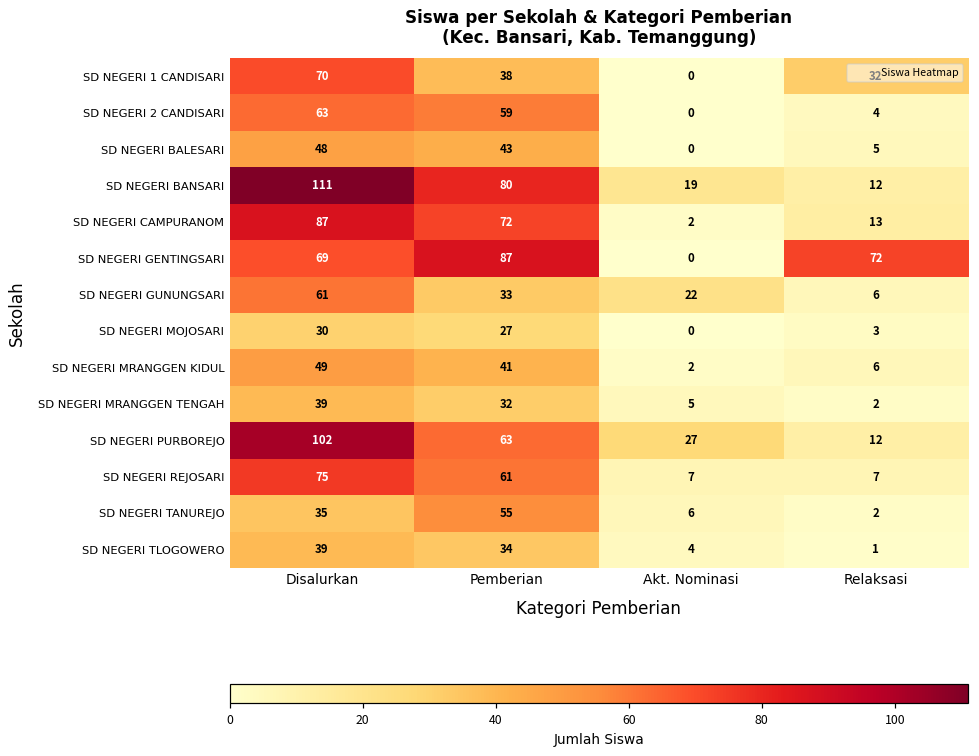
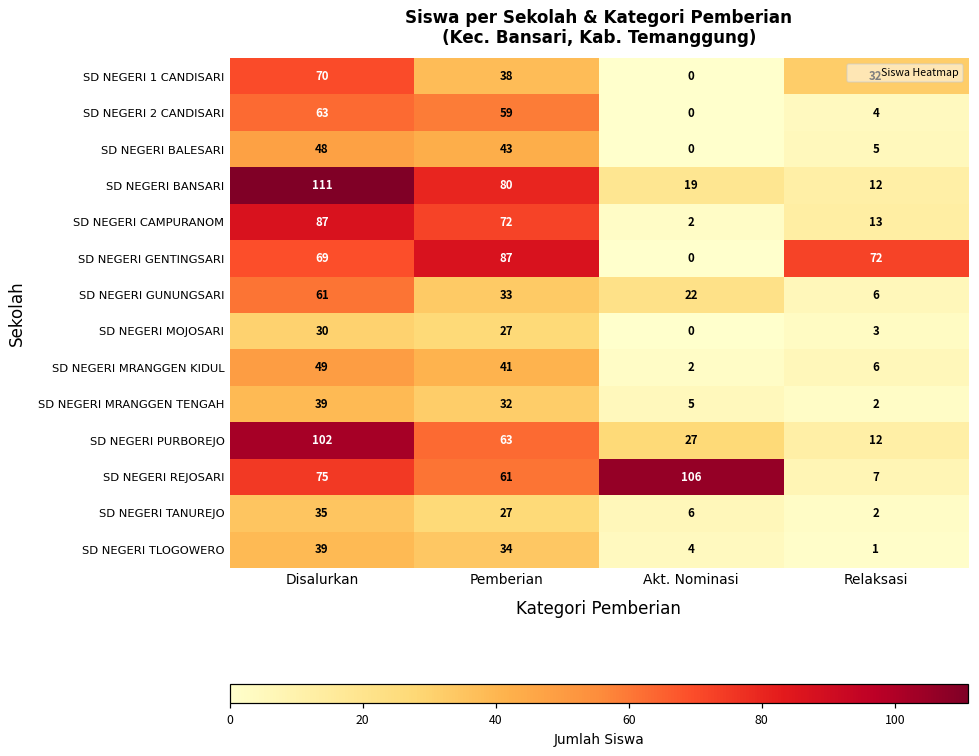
SD NEGERI REJOSARI, Akt. Nominasi: 7 -> 106
SD NEGERI TANUREJO, Pemberian: 55 -> 27
